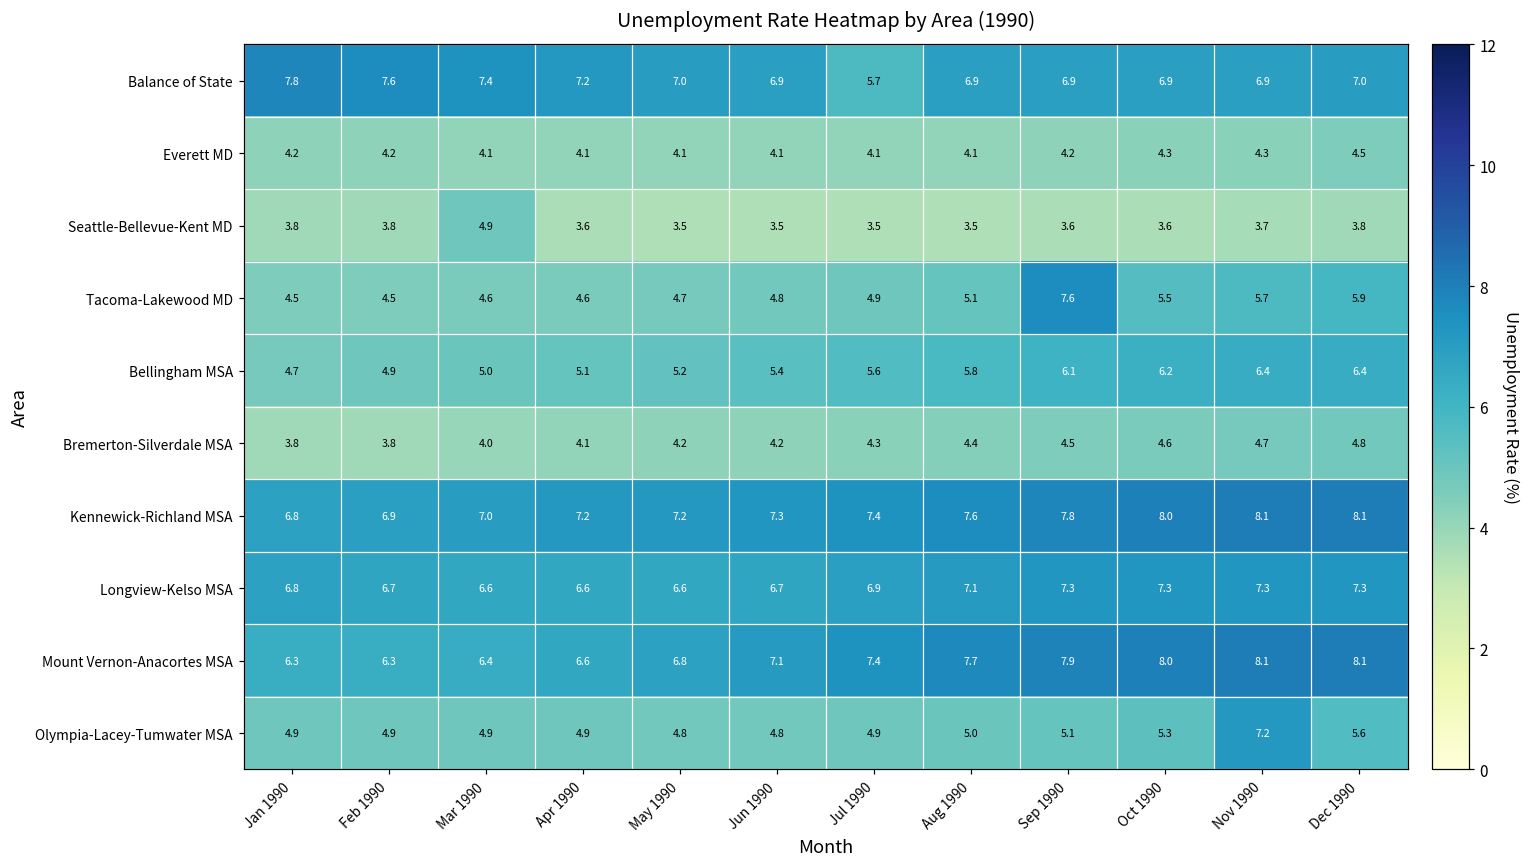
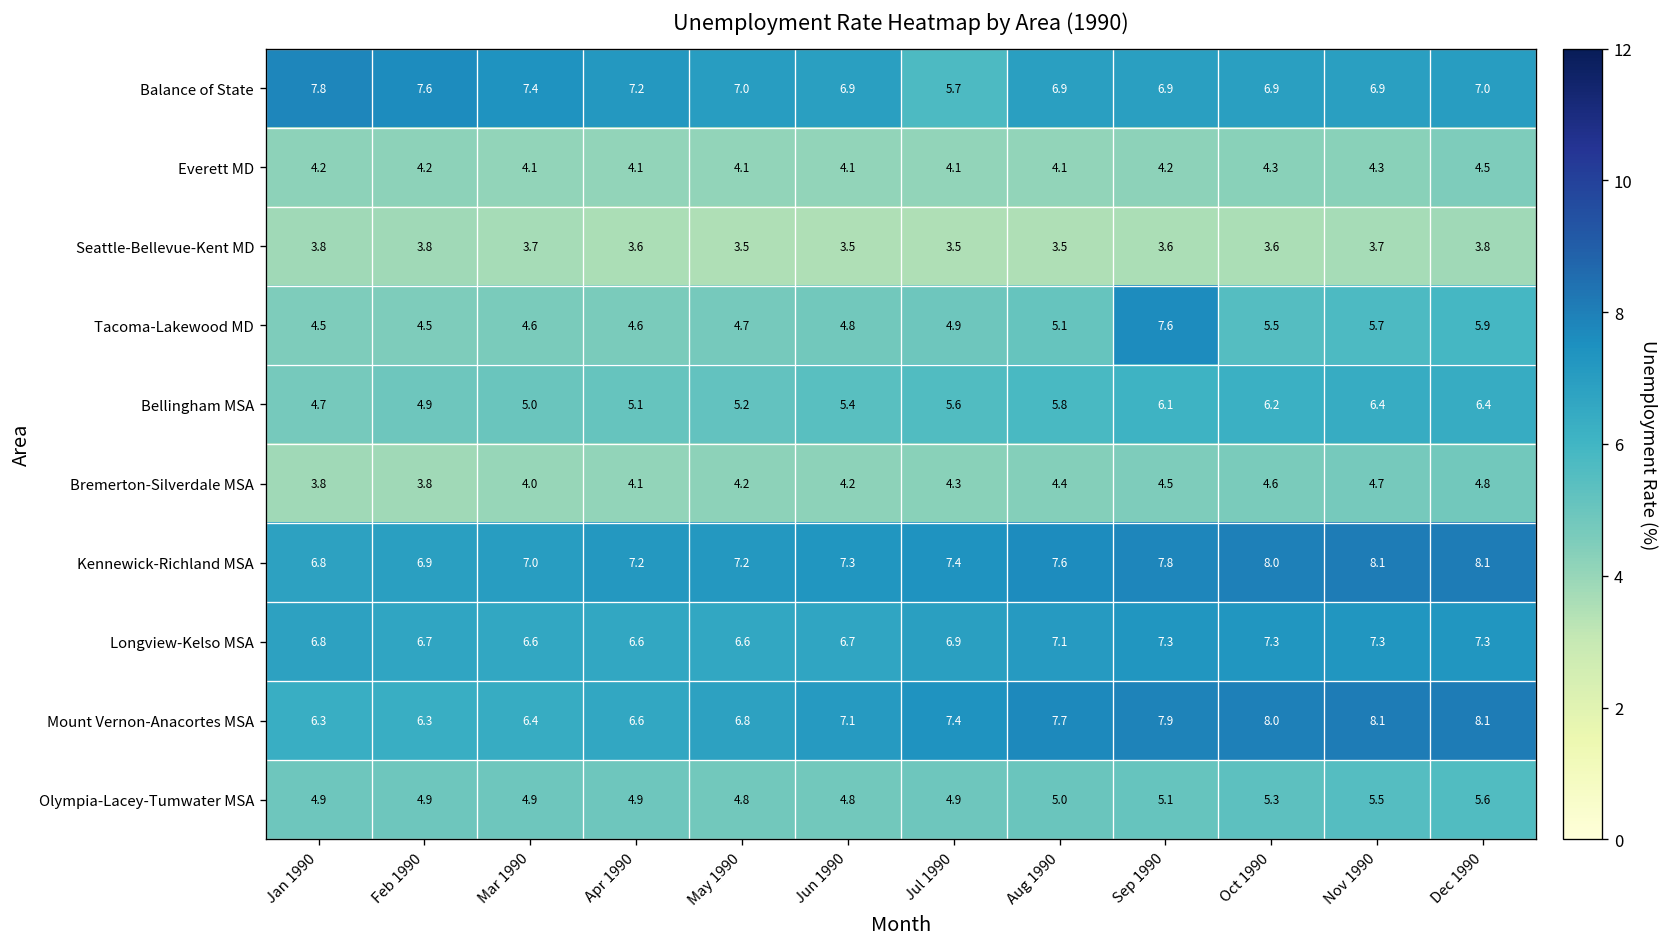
Seattle-Bellevue-Kent MD, Mar 1990: 4.9 -> 3.7
Olympia-Lacey-Tumwater MSA, Nov 1990: 7.2 -> 5.5
